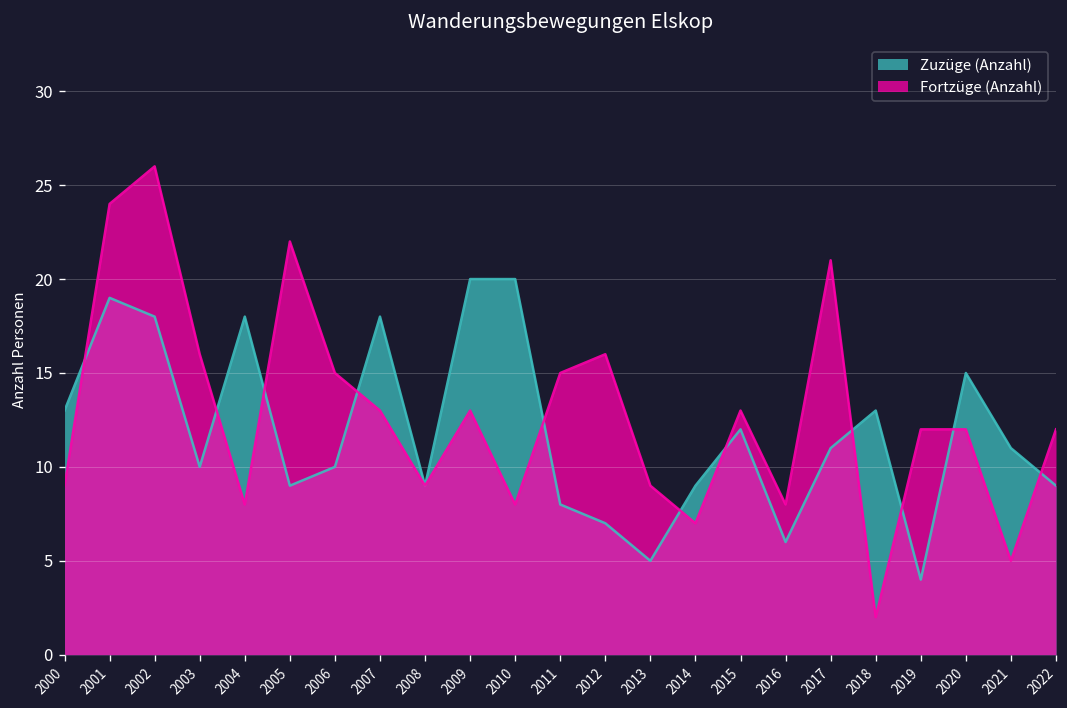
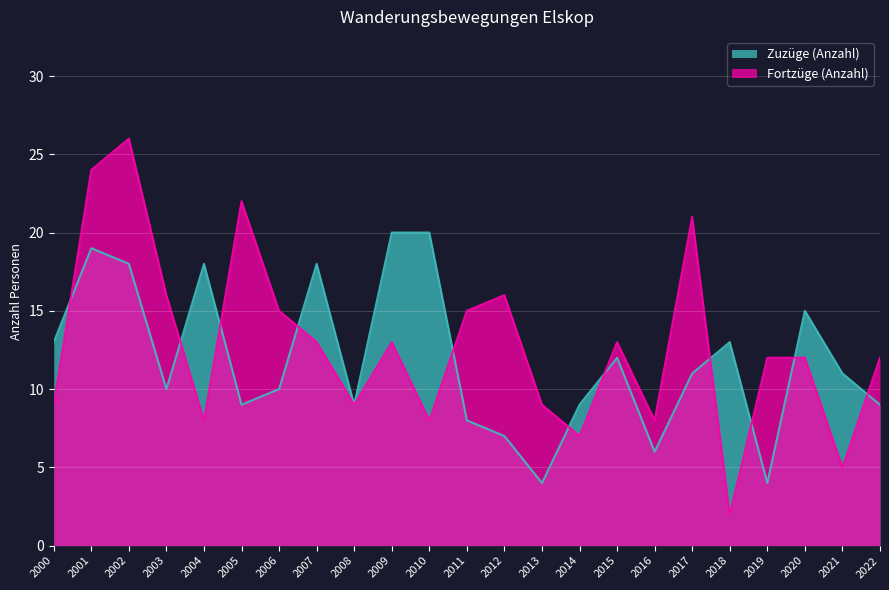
Zuzüge (Anzahl), 2013: 5 -> 4
